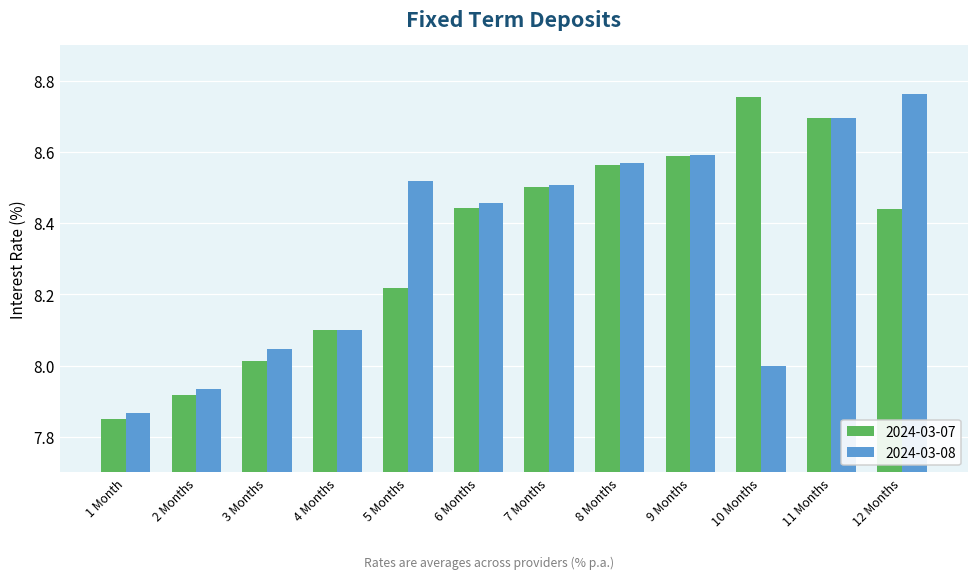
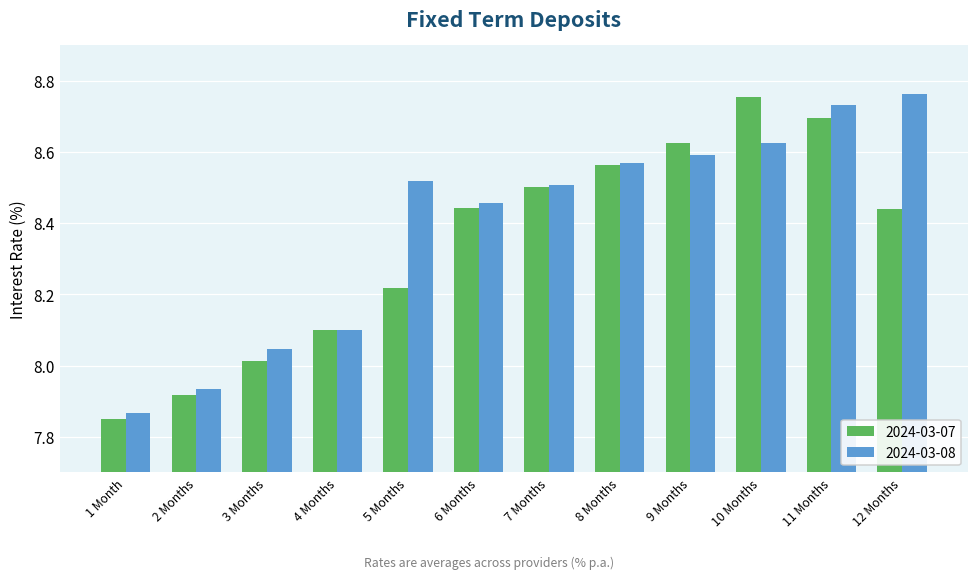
2024-03-07, 9 Months: 8.59 -> 8.62
2024-03-08, 10 Months: 8.00 -> 8.63
2024-03-08, 11 Months: 8.70 -> 8.73
